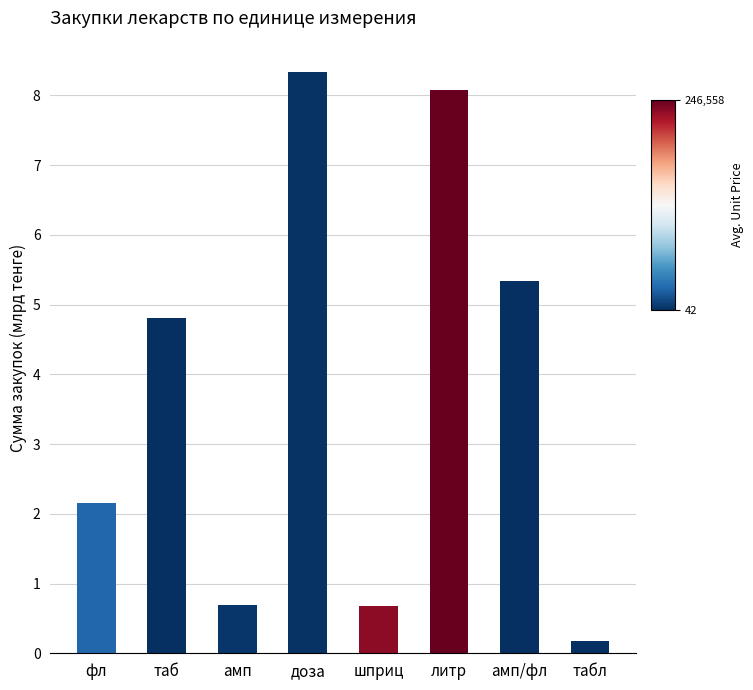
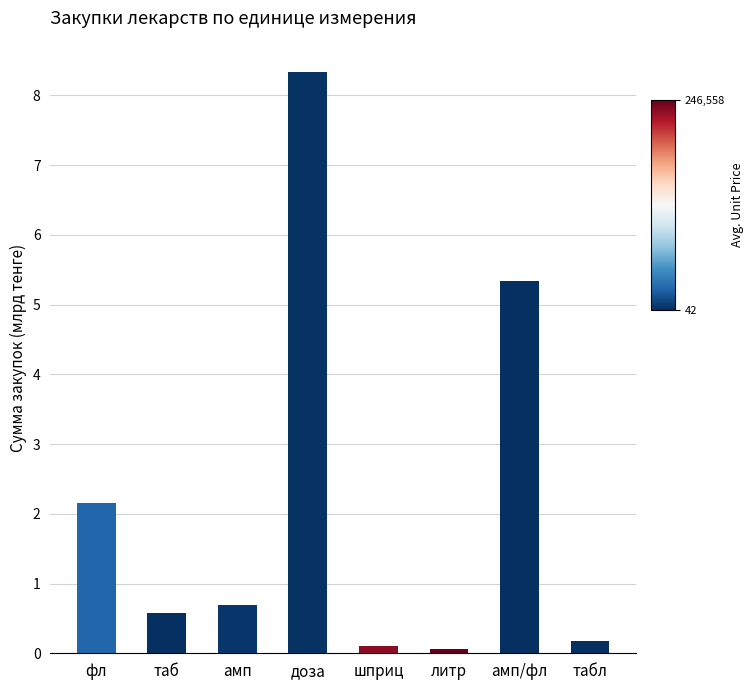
таб: 4.8 -> 0.6
шприц: 0.7 -> 0.1
литр: 8.1 -> 0.1
